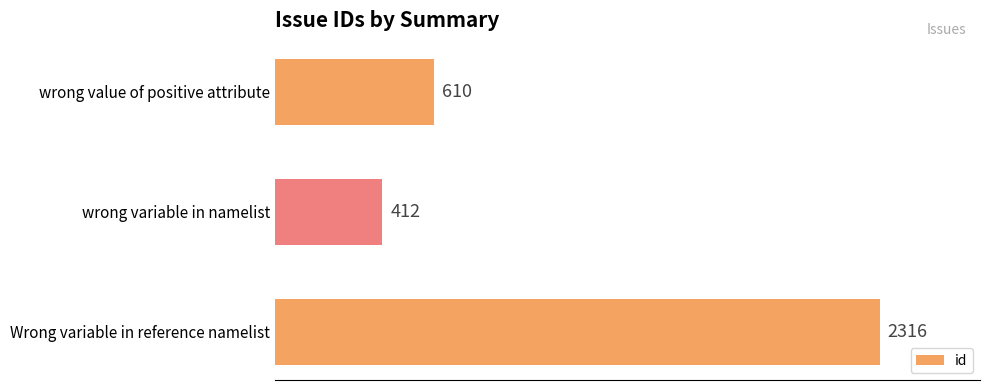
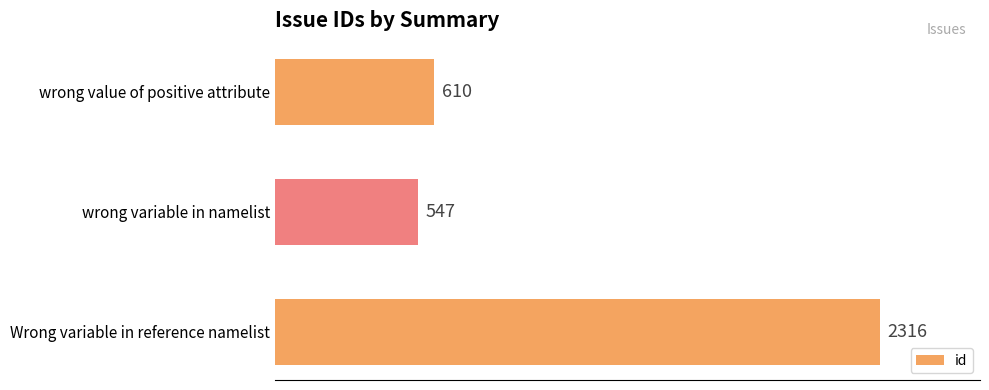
wrong variable in namelist: 412 -> 547
